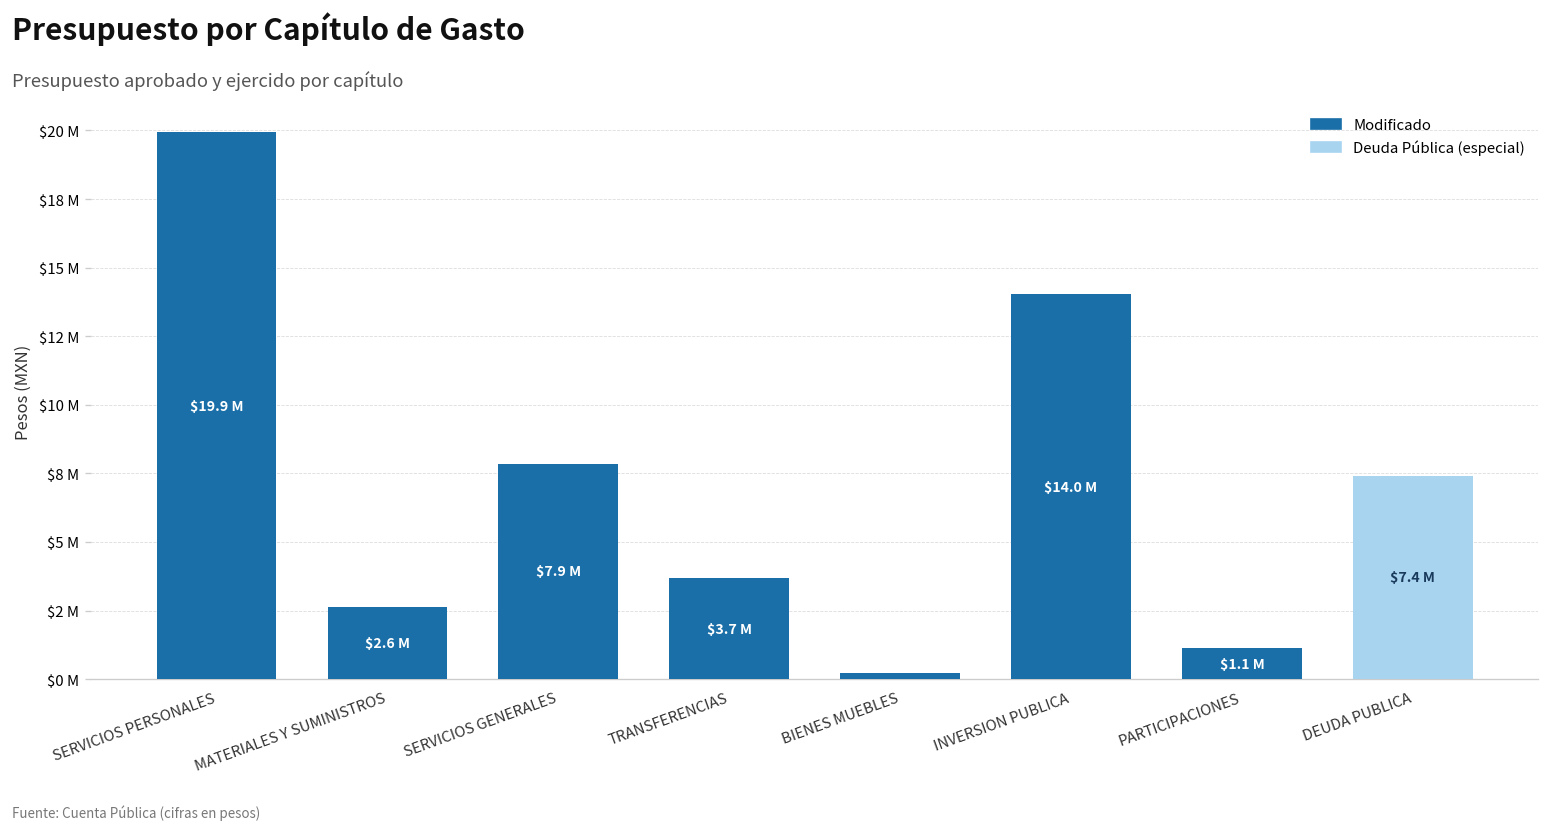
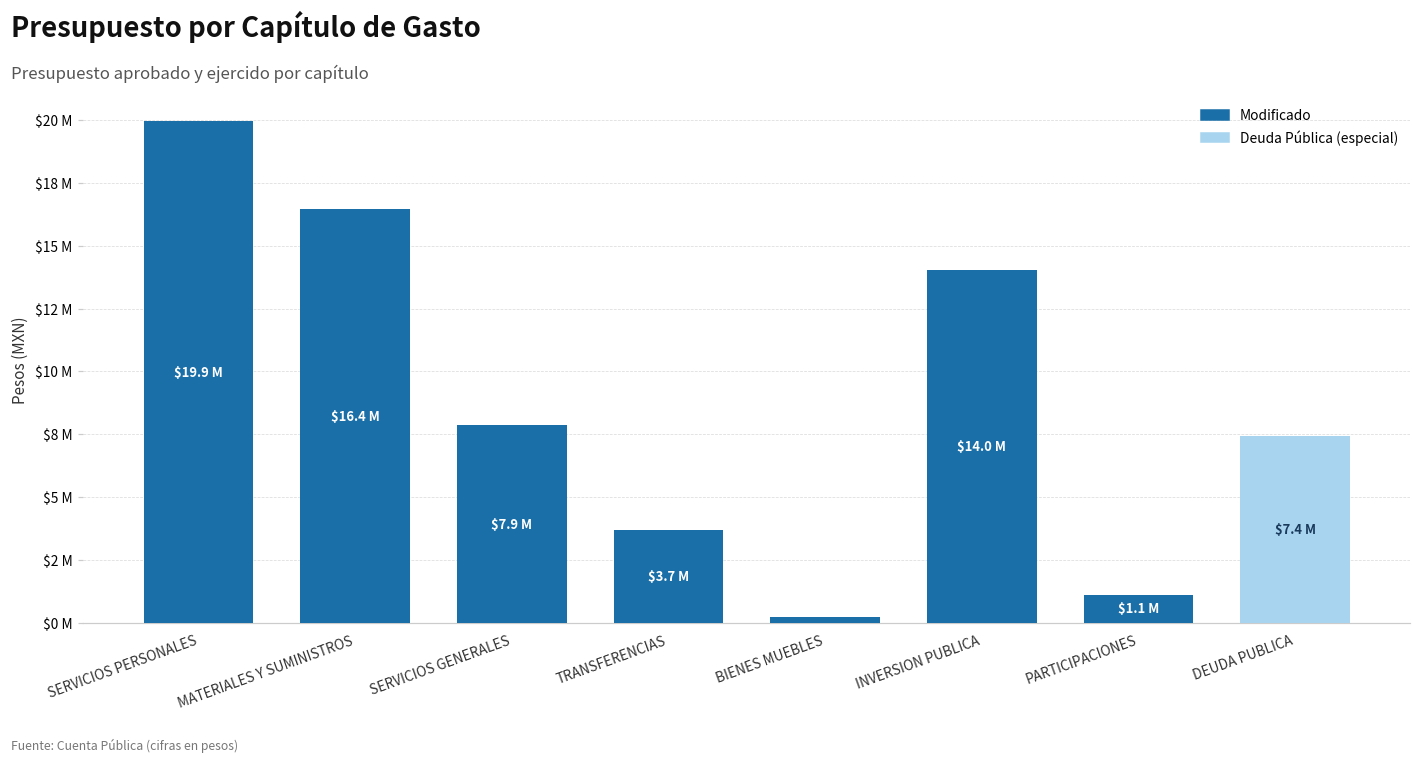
MATERIALES Y SUMINISTROS: $2.6 -> $16.4
